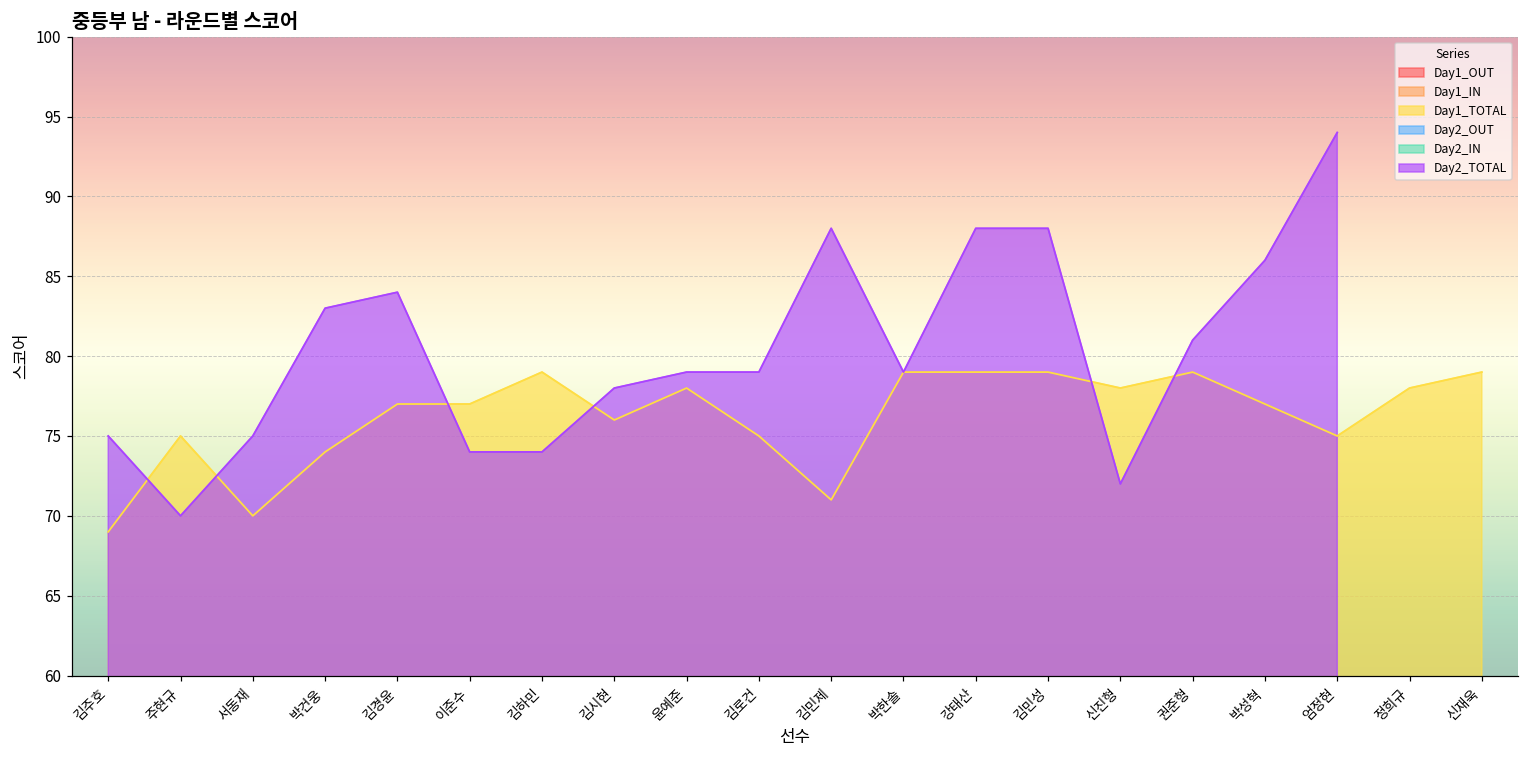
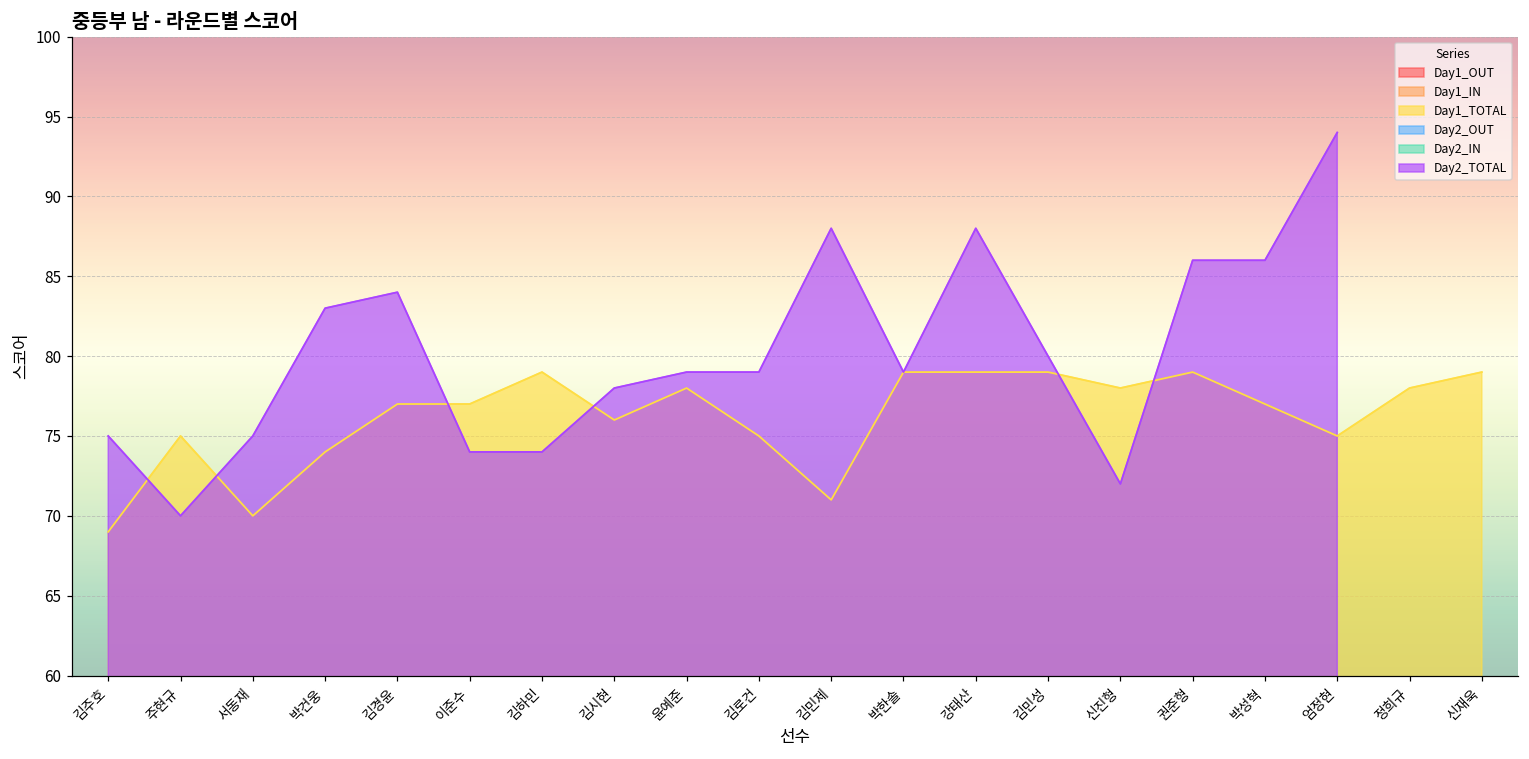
Day2_TOTAL, 김민성: 88 -> 80
Day2_TOTAL, 권준형: 81 -> 86
